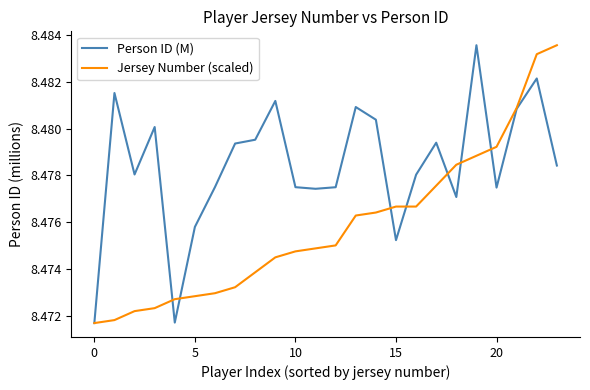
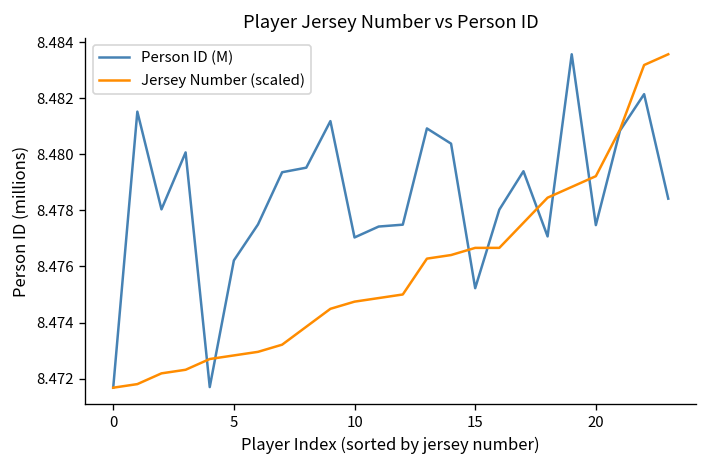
Person ID (M), 5: 8.4758 -> 8.4762
Person ID (M), 10: 8.4775 -> 8.4770
